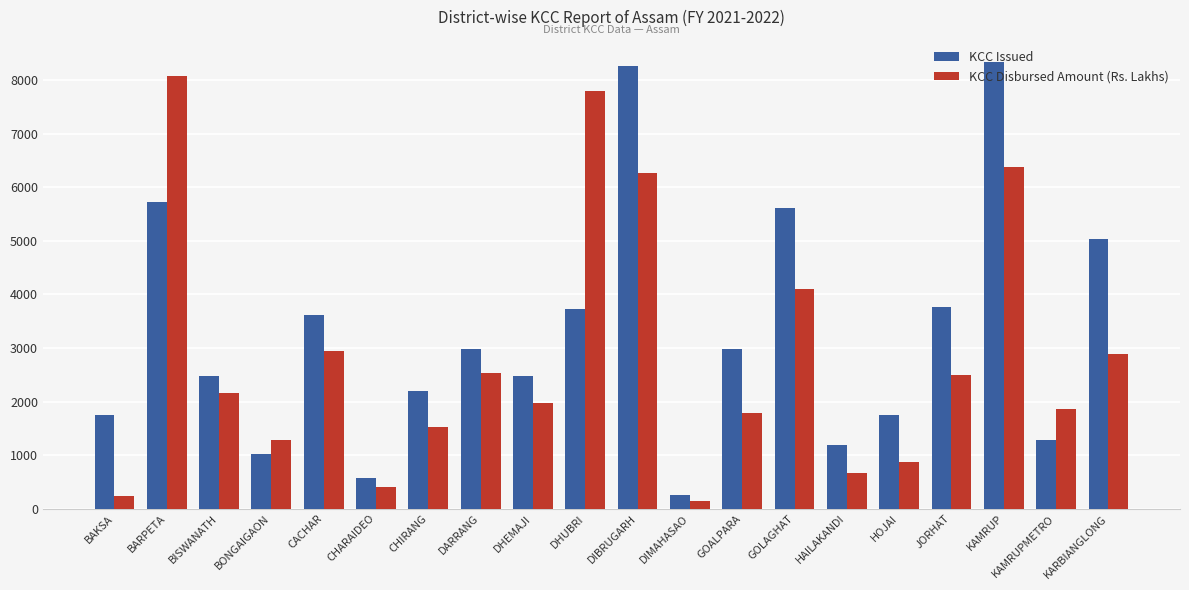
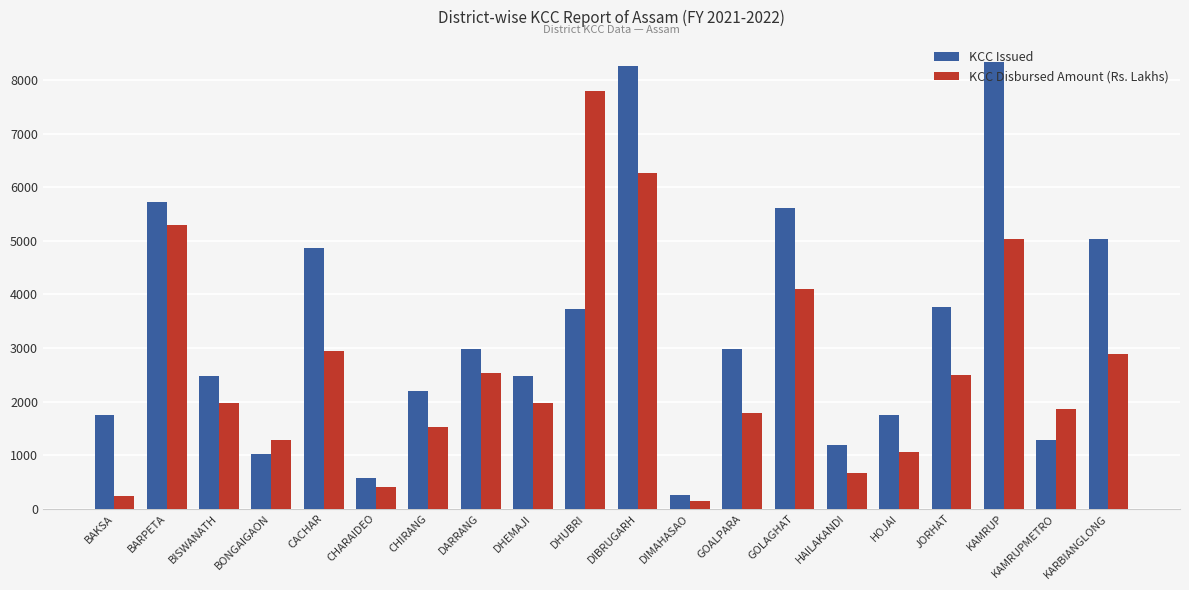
KCC Disbursed Amount (Rs. Lakhs), BARPETA: 8100 -> 5300
KCC Disbursed Amount (Rs. Lakhs), BISWANATH: 2200 -> 2000
KCC Issued, CACHAR: 3600 -> 4900
KCC Disbursed Amount (Rs. Lakhs), HOJAI: 900 -> 1100
KCC Disbursed Amount (Rs. Lakhs), KAMRUP: 6400 -> 5000
